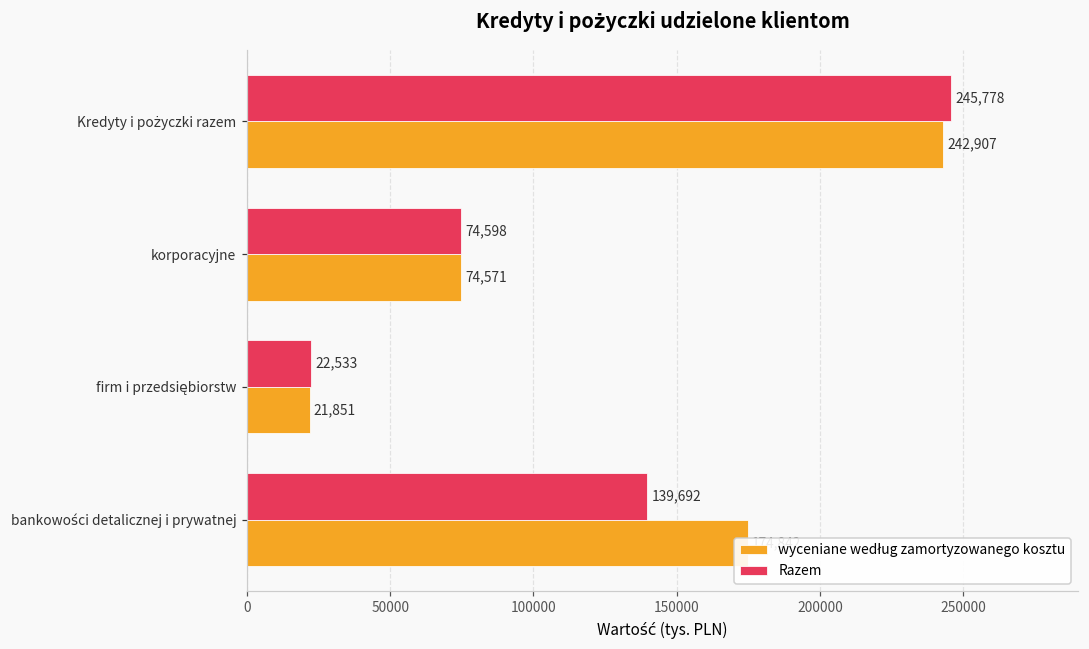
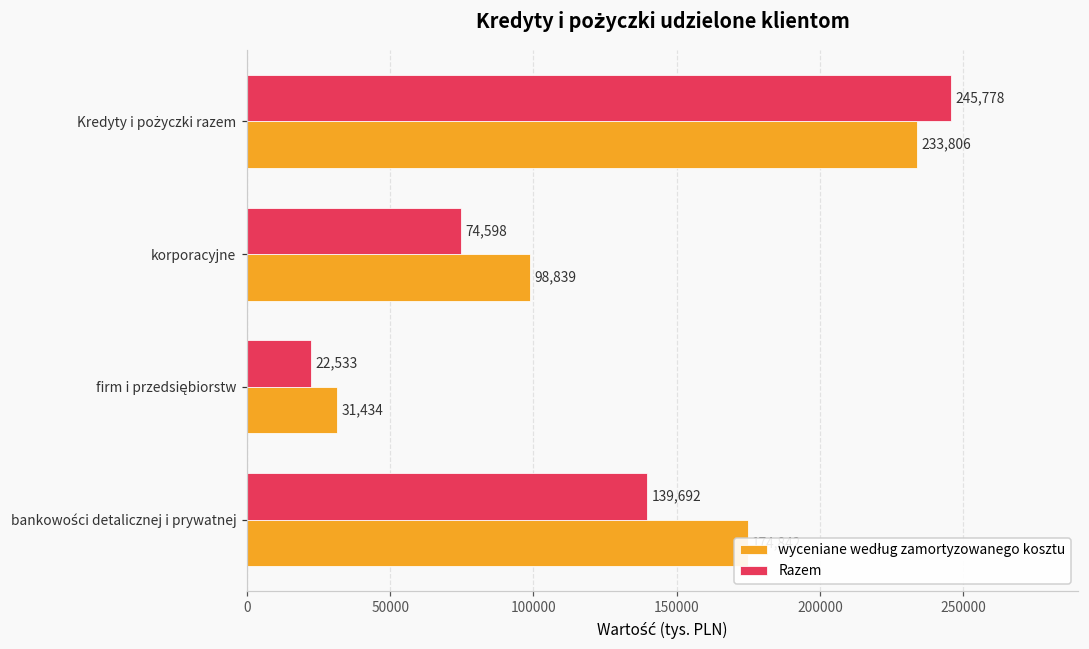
wyceniane według zamortyzowanego kosztu, Kredyty i pożyczki razem: 242,907 -> 233,806
wyceniane według zamortyzowanego kosztu, korporacyjne: 74,571 -> 98,839
wyceniane według zamortyzowanego kosztu, firm i przedsiębiorstw: 21,851 -> 31,434
